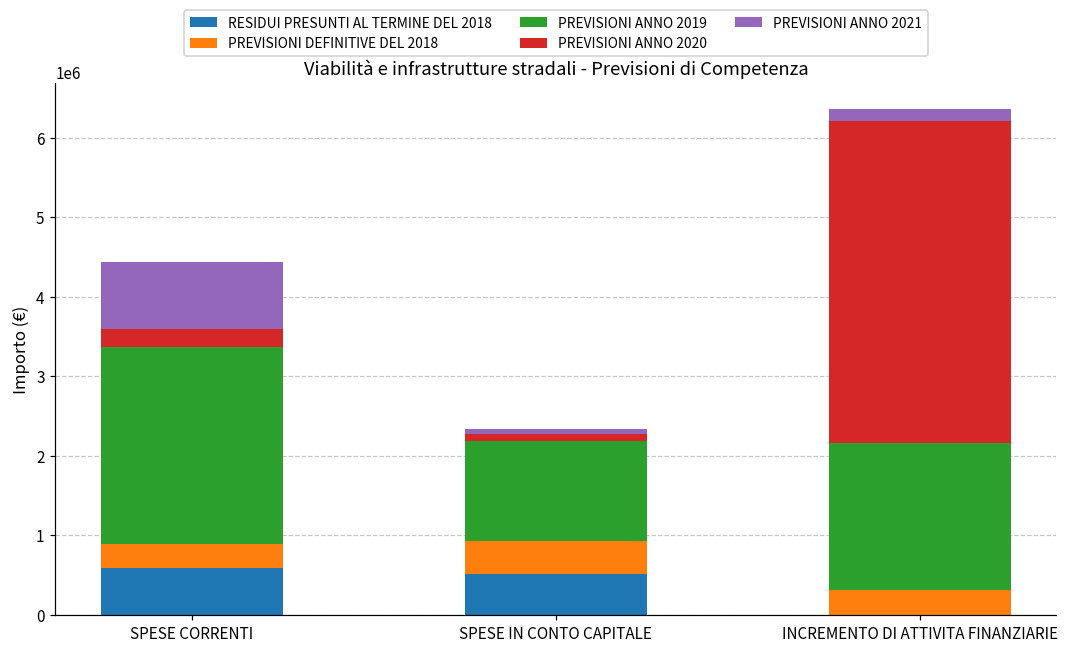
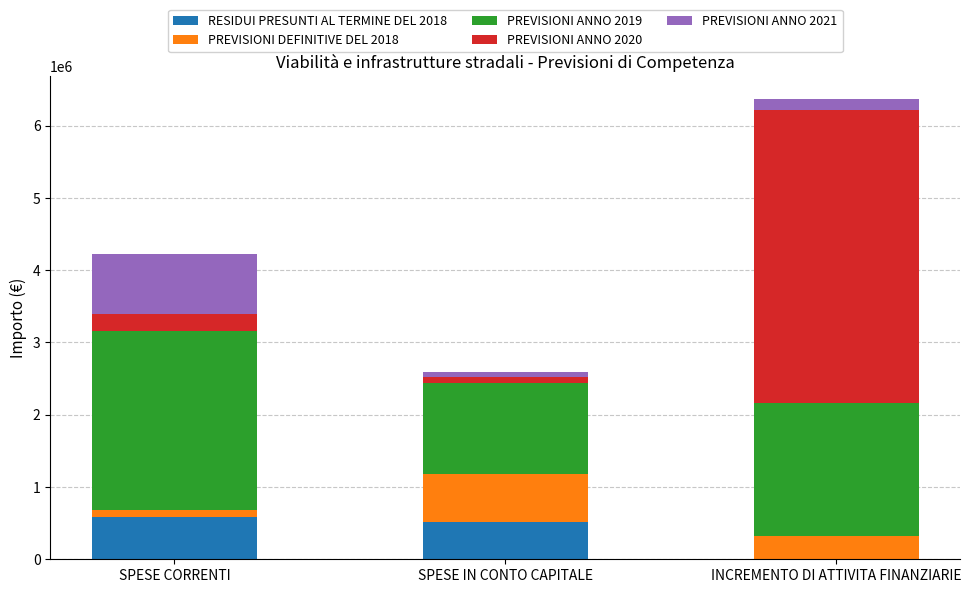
PREVISIONI DEFINITIVE DEL 2018, SPESE CORRENTI: 300000 -> 100000
PREVISIONI DEFINITIVE DEL 2018, SPESE IN CONTO CAPITALE: 400000 -> 700000
